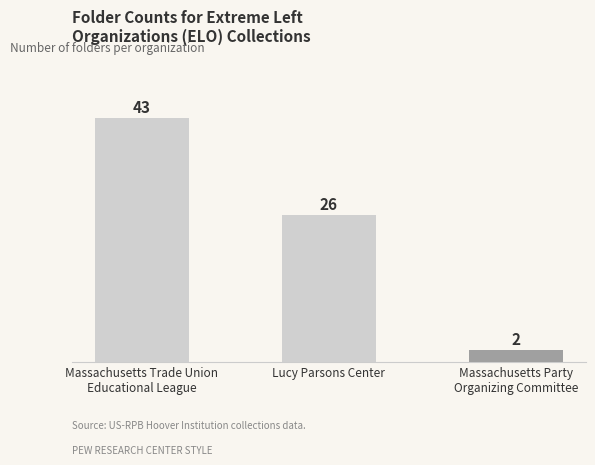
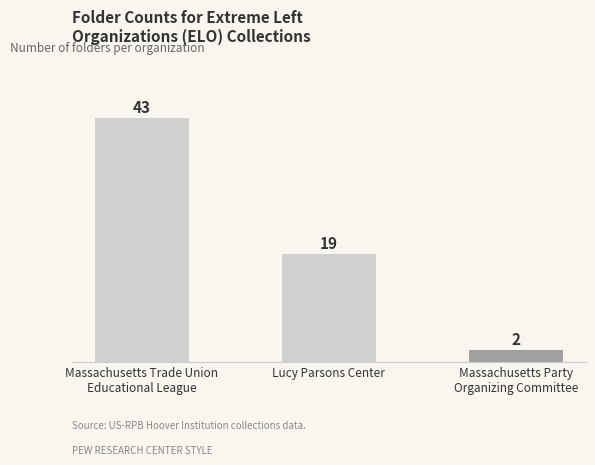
Lucy Parsons Center: 26 -> 19
